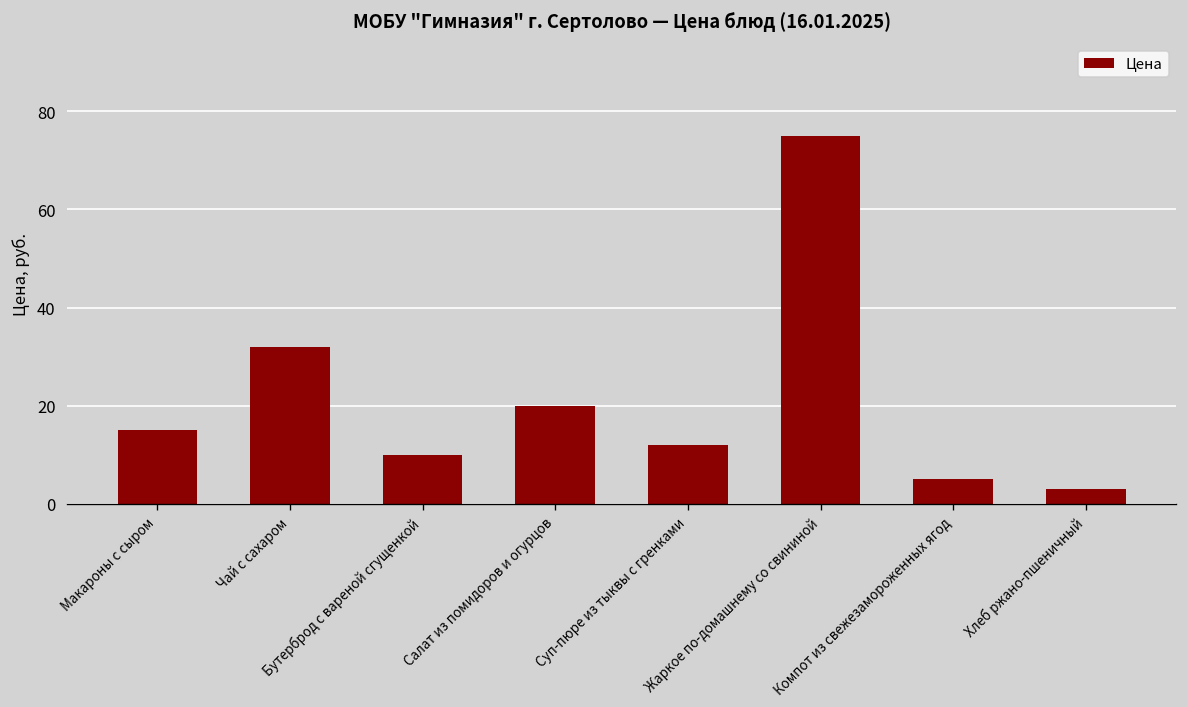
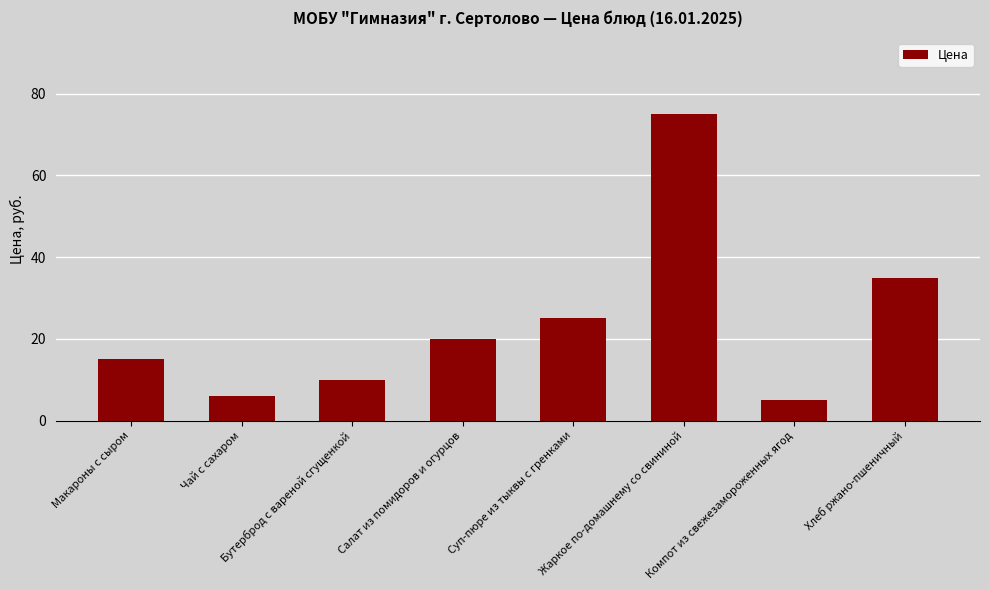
Чай с сахаром: 32 -> 6
Суп-пюре из тыквы с гренками: 12 -> 25
Хлеб ржано-пшеничный: 3 -> 35
